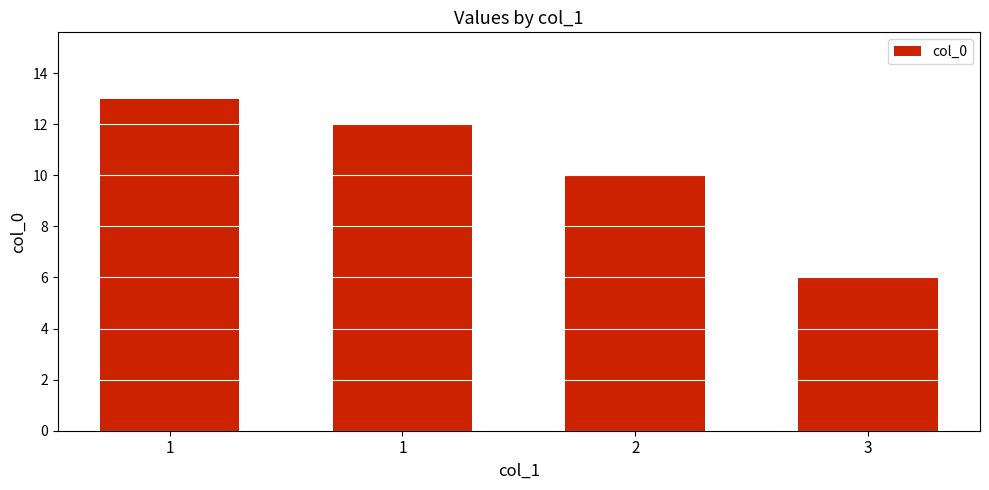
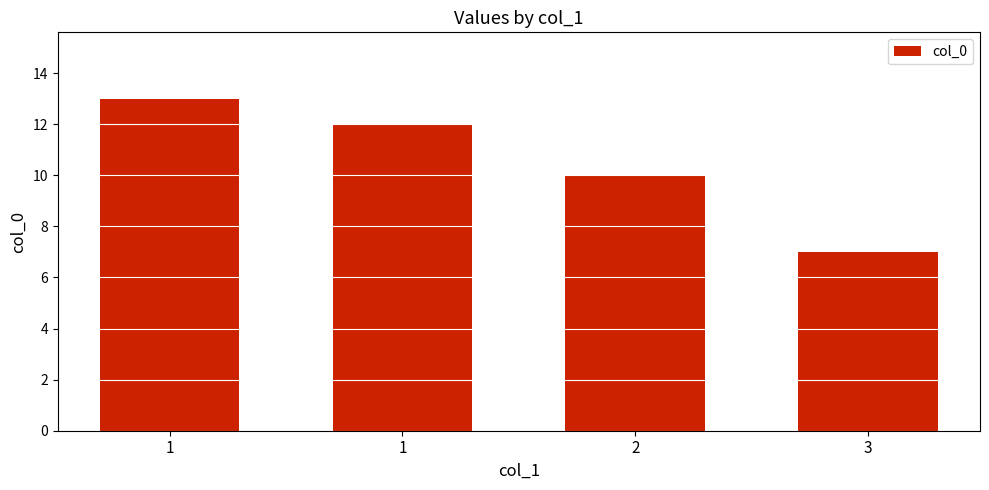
3: 6 -> 7
